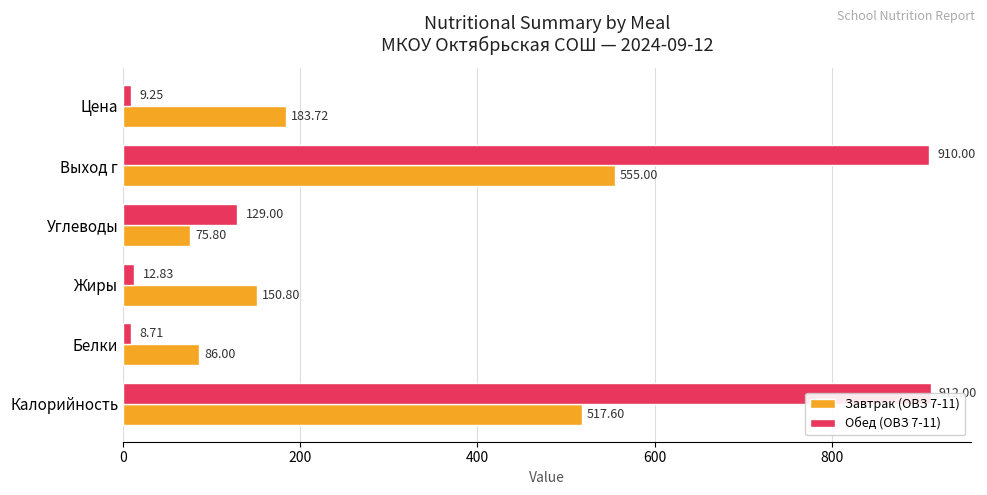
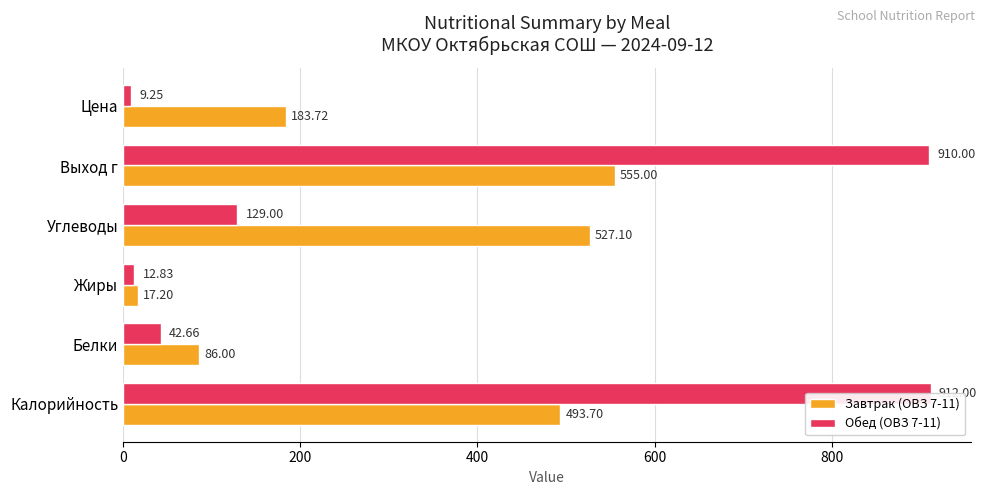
Завтрак (ОВЗ 7-11), Углеводы: 75.80 -> 527.10
Завтрак (ОВЗ 7-11), Жиры: 150.80 -> 17.20
Обед (ОВЗ 7-11), Белки: 8.71 -> 42.66
Завтрак (ОВЗ 7-11), Калорийность: 517.60 -> 493.70
